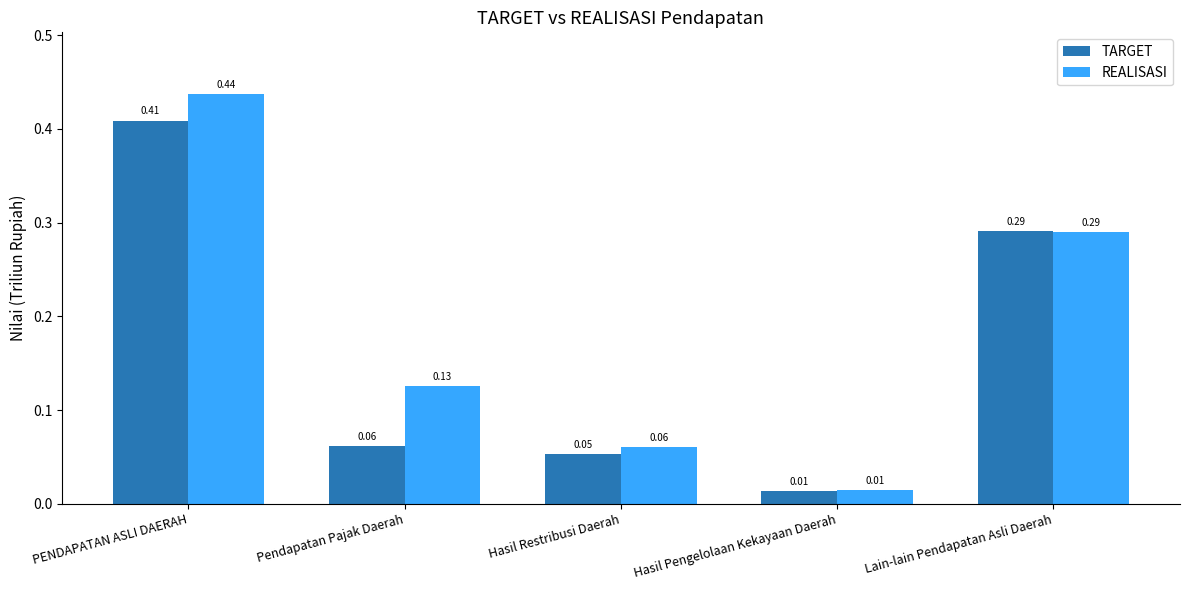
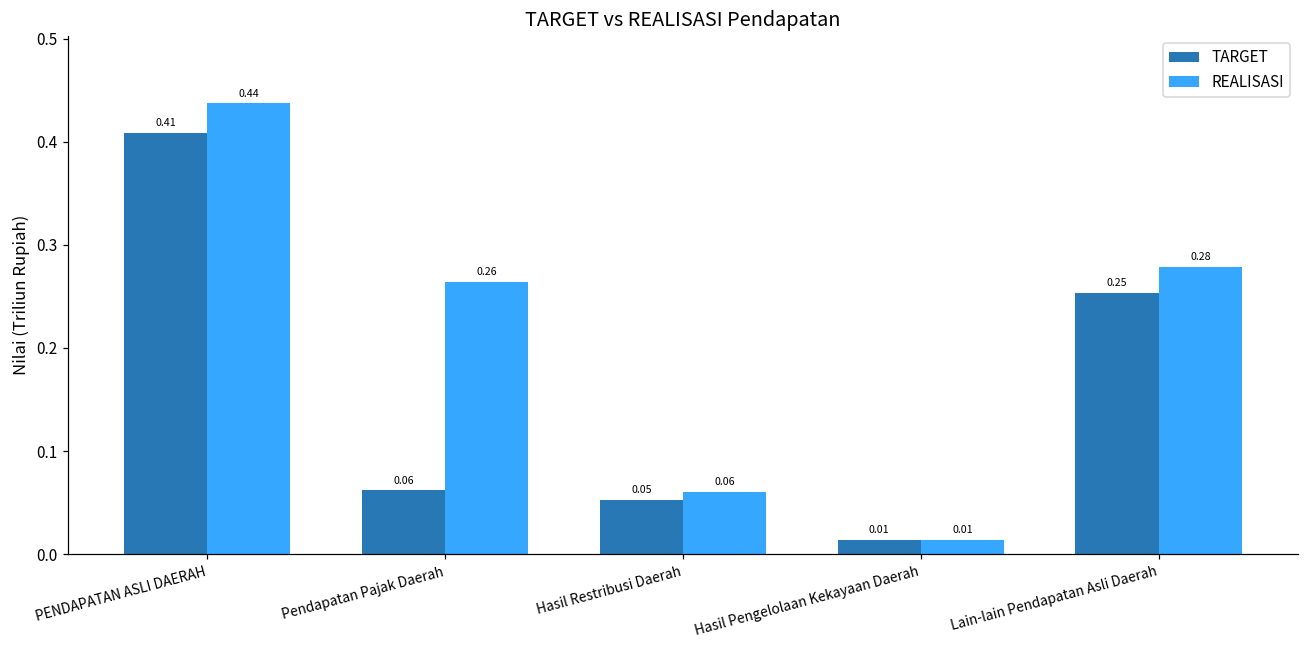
REALISASI, Pendapatan Pajak Daerah: 0.13 -> 0.26
TARGET, Lain-lain Pendapatan Asli Daerah: 0.29 -> 0.25
REALISASI, Lain-lain Pendapatan Asli Daerah: 0.29 -> 0.28
